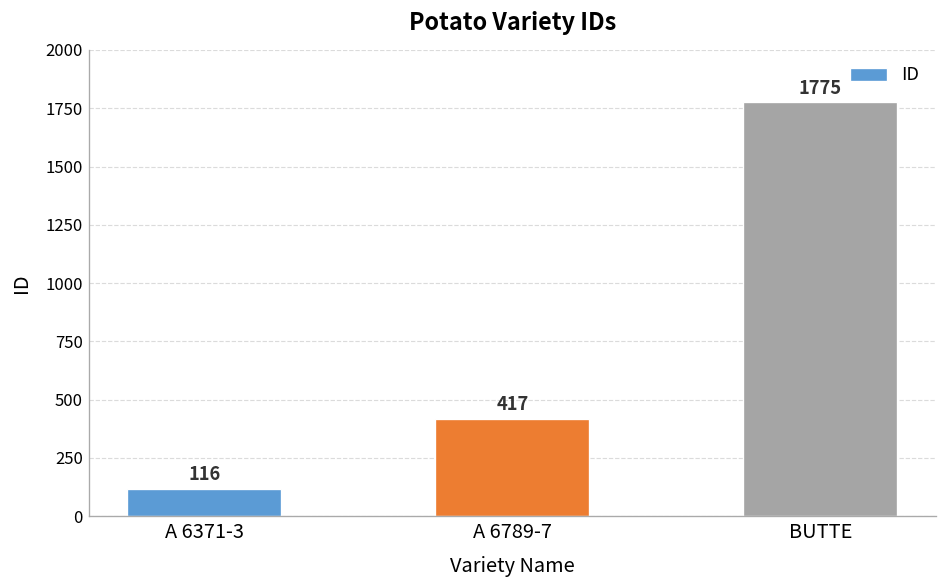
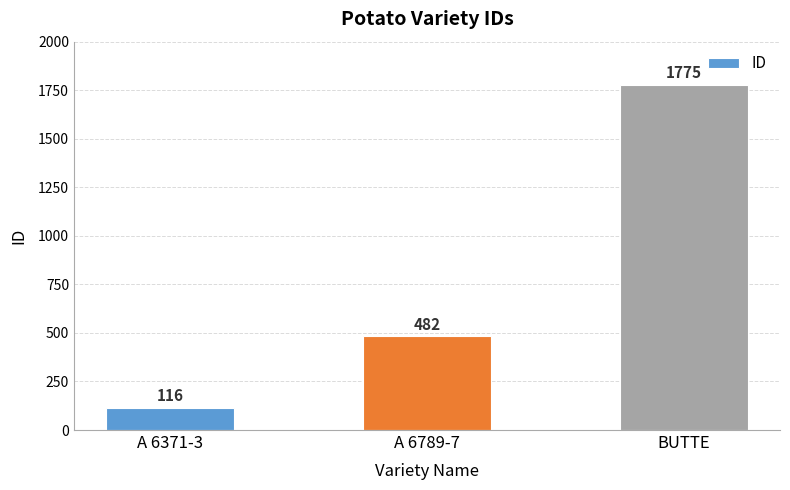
A 6789-7: 417 -> 482
